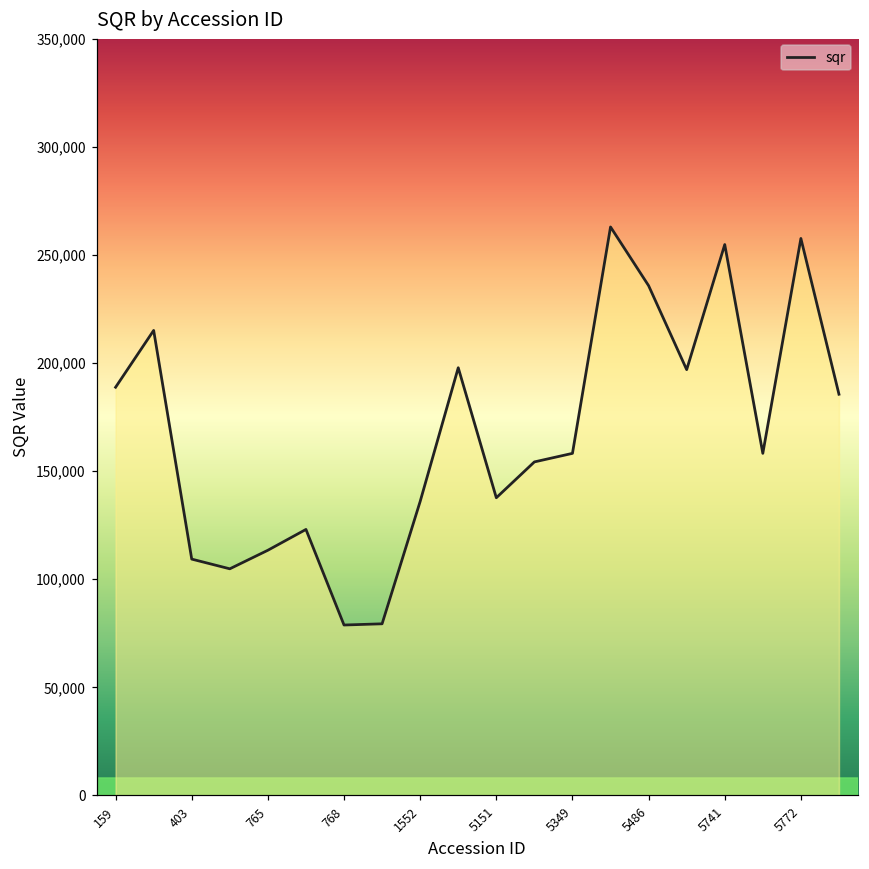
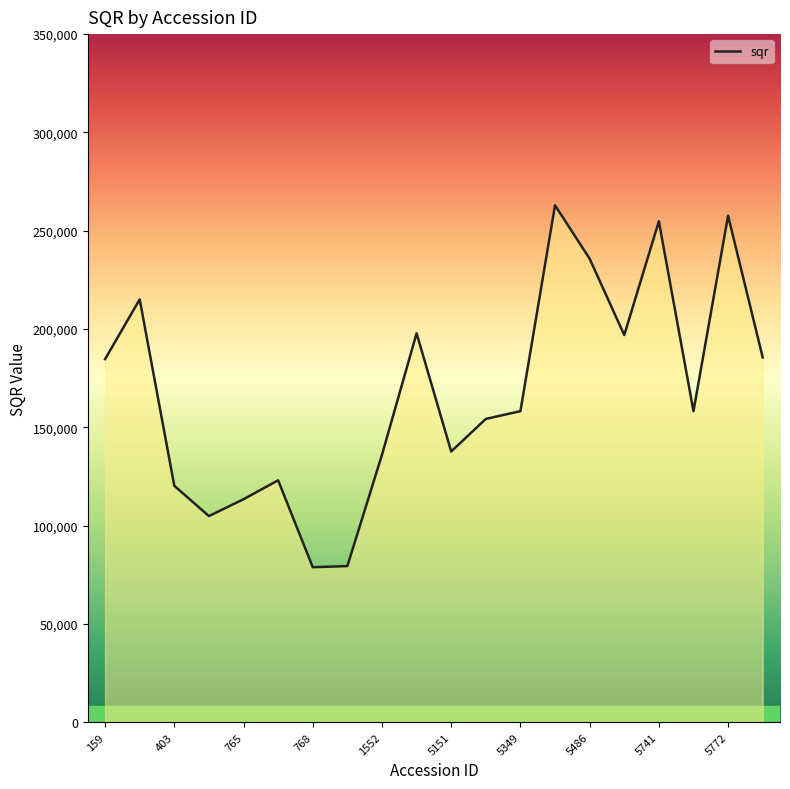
159: 189,000 -> 185,000
403: 109,000 -> 120,000
